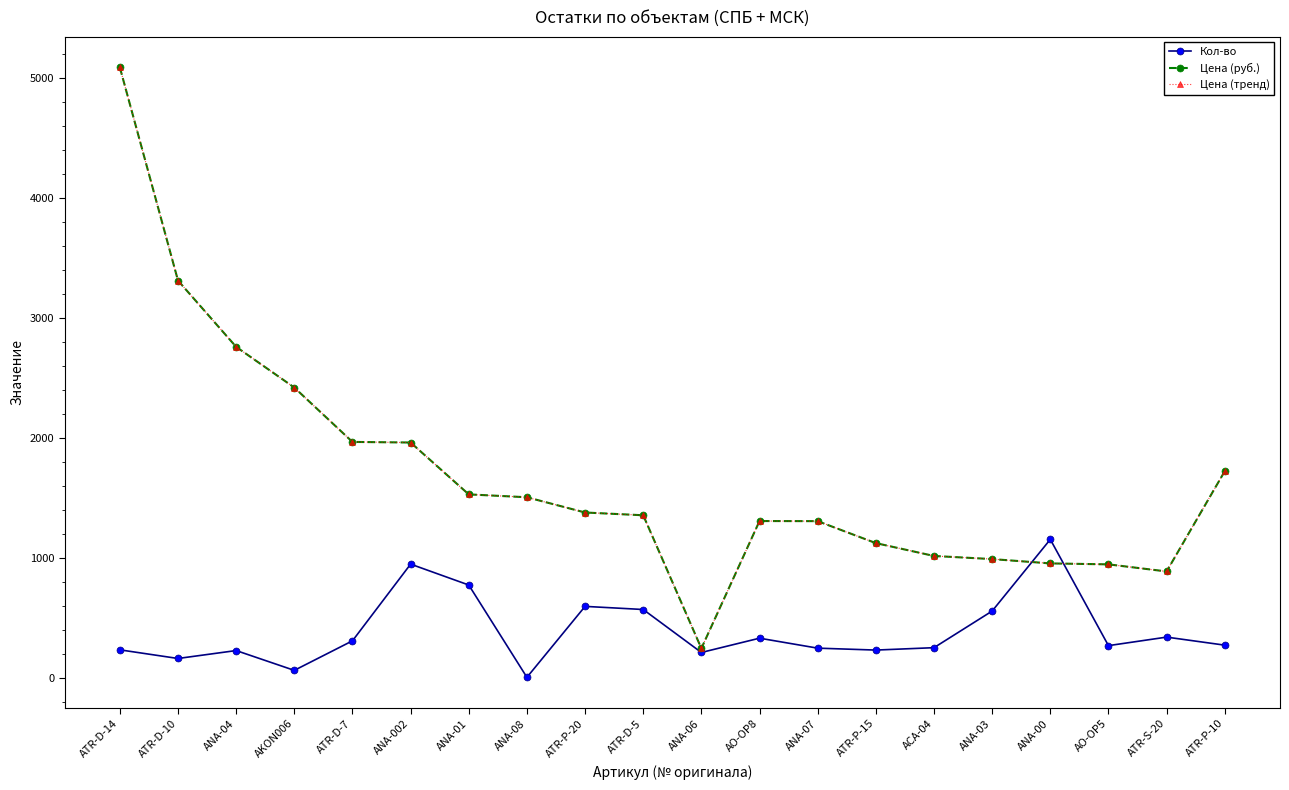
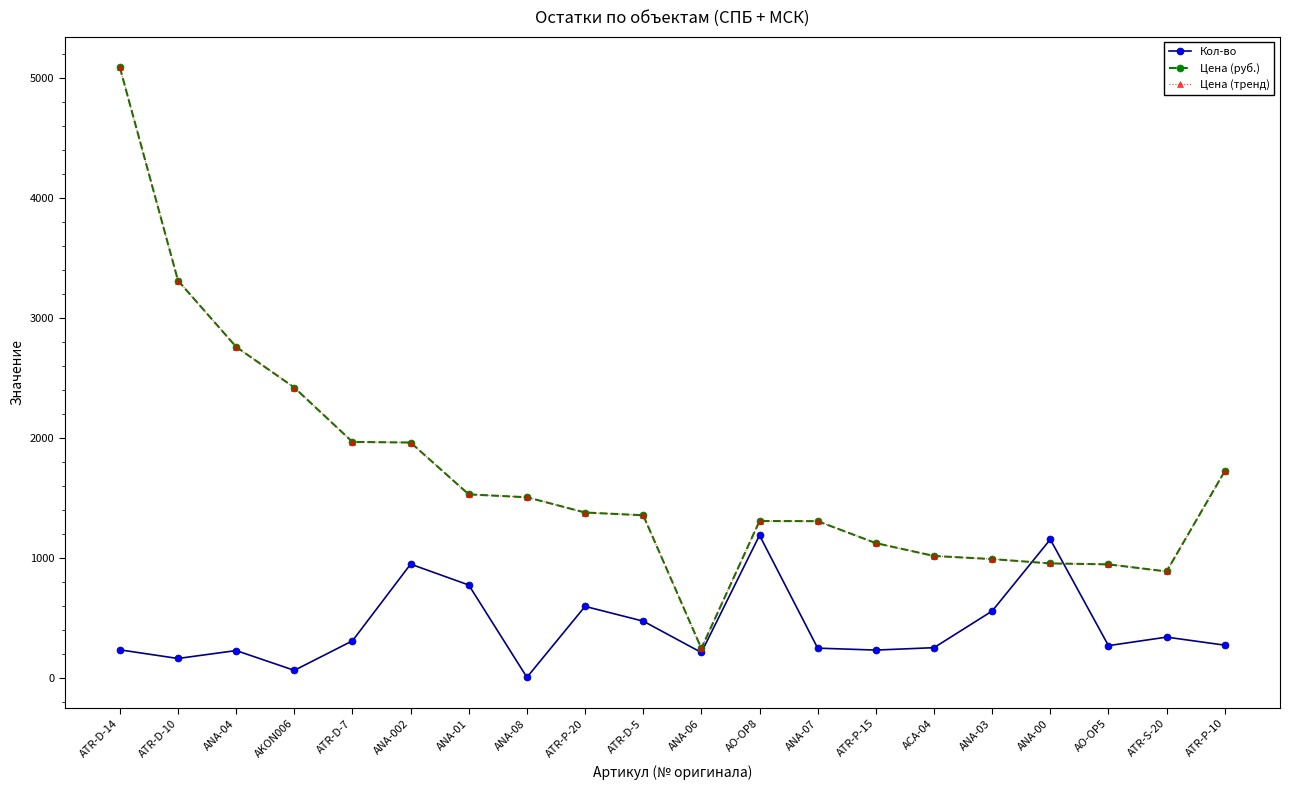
Кол-во, ATR-D-5: 570 -> 480
Кол-во, AO-OP8: 330 -> 1190
